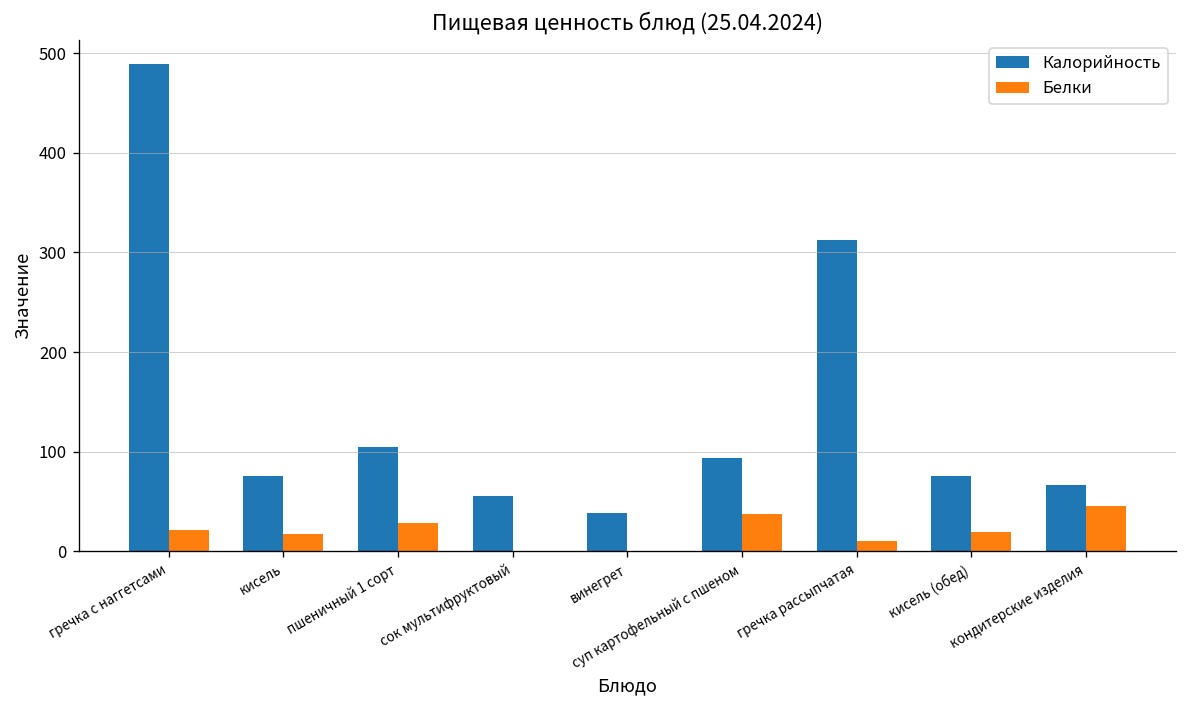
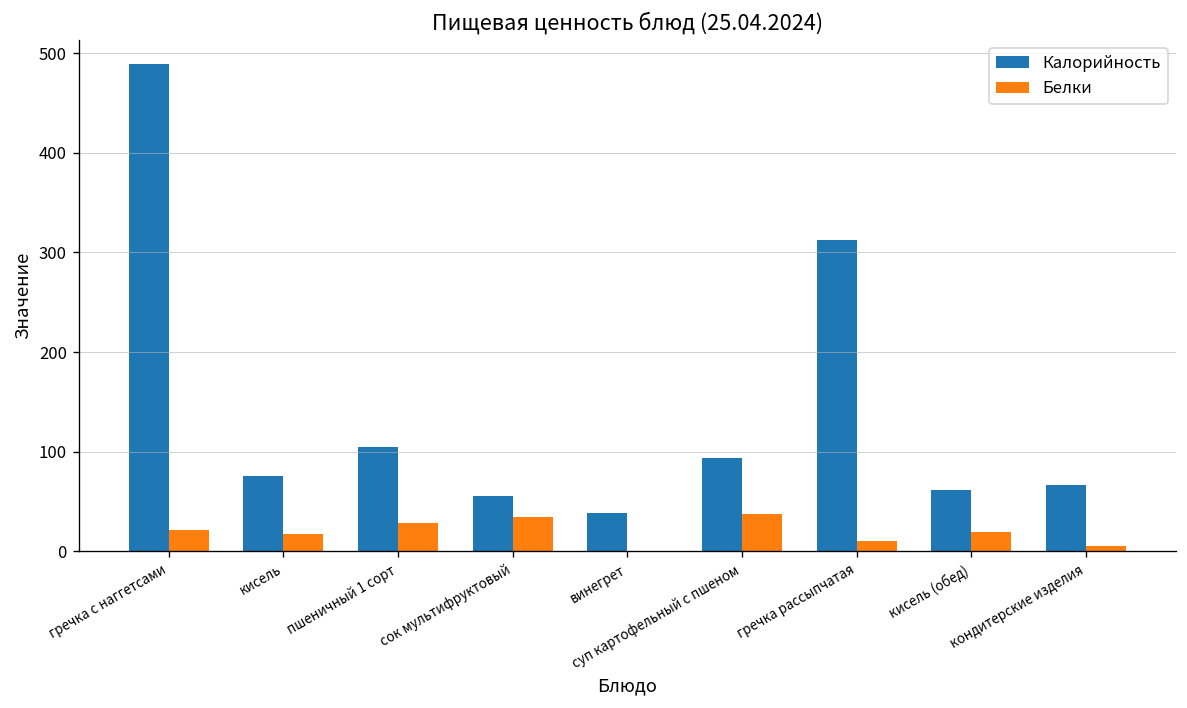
Белки, сок мультифруктовый: 0 -> 30
Калорийность, кисель (обед): 80 -> 60
Белки, кондитерские изделия: 50 -> 10
